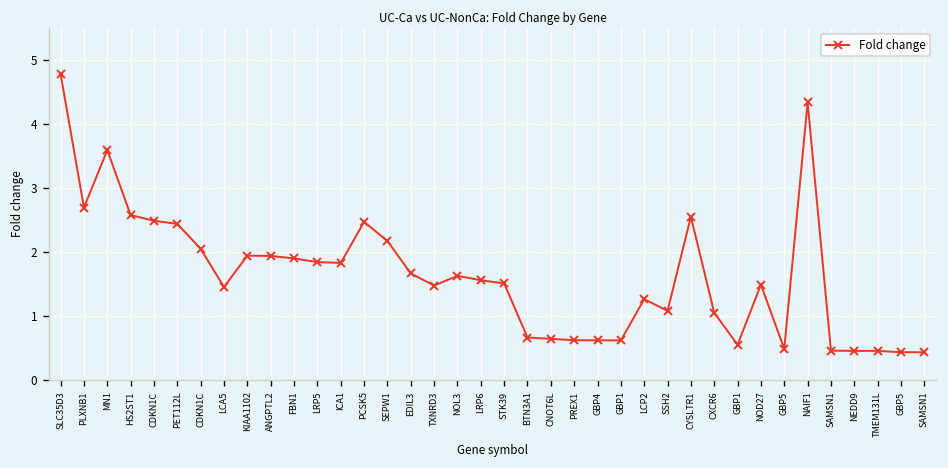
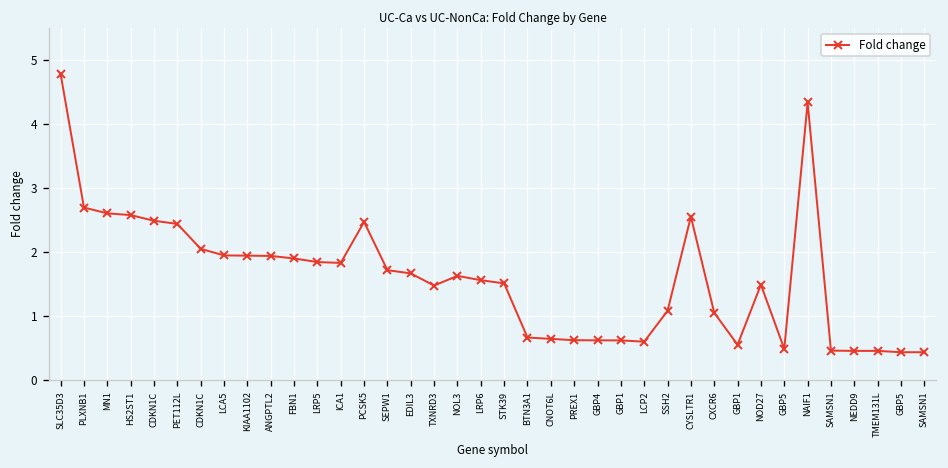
MN1: 3.6 -> 2.6
LCA5: 1.5 -> 1.9
SEPW1: 2.2 -> 1.7
LCP2: 1.3 -> 0.6
